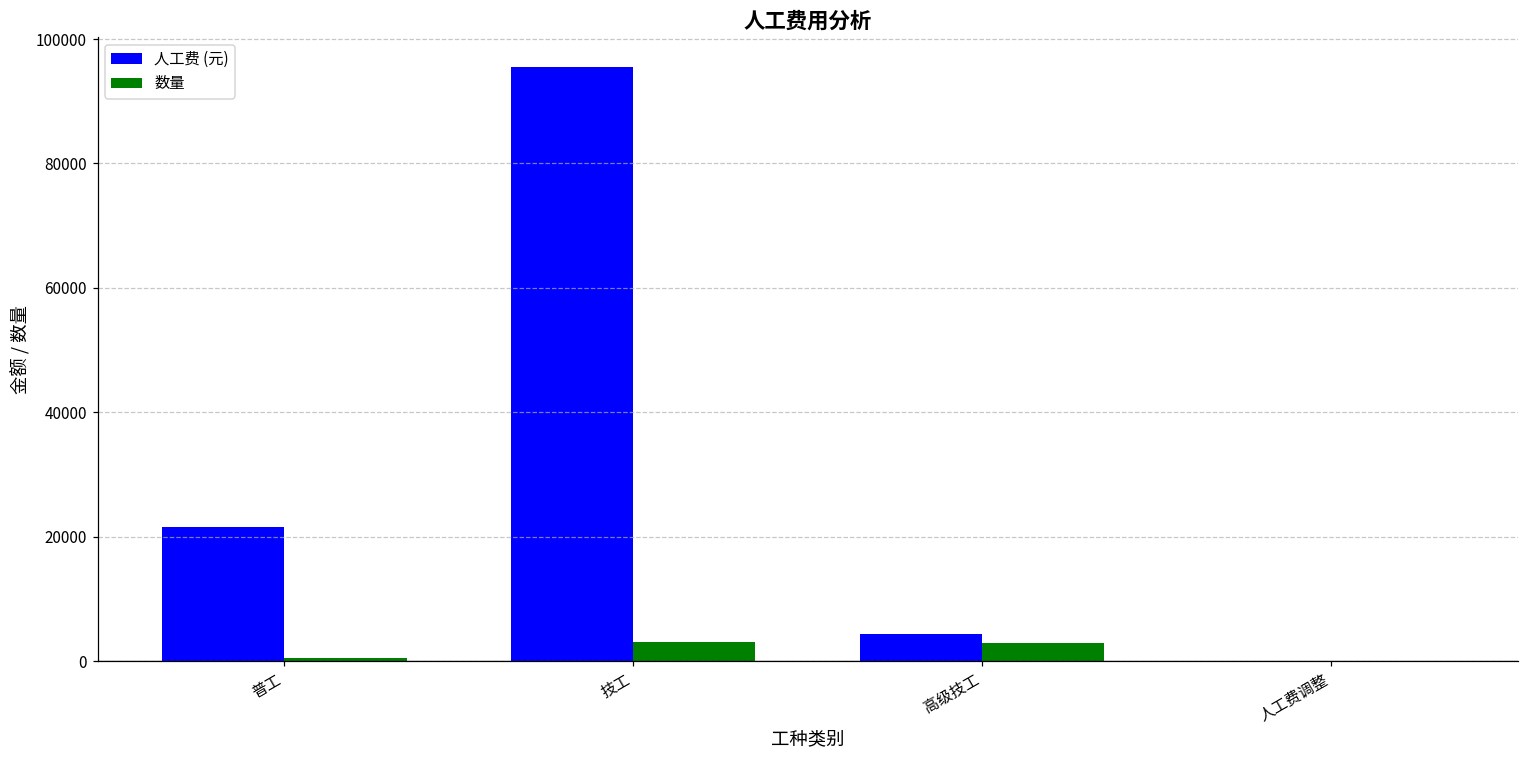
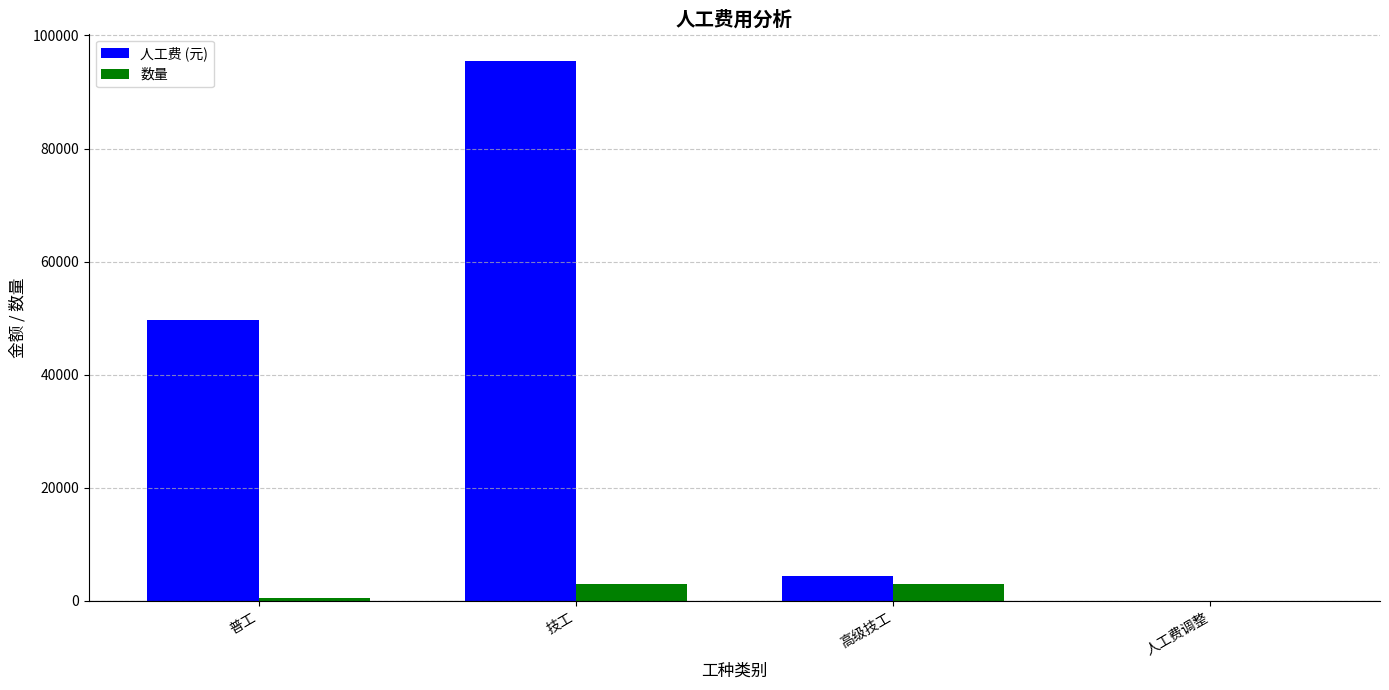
人工费 (元), 普工: 22000 -> 50000
